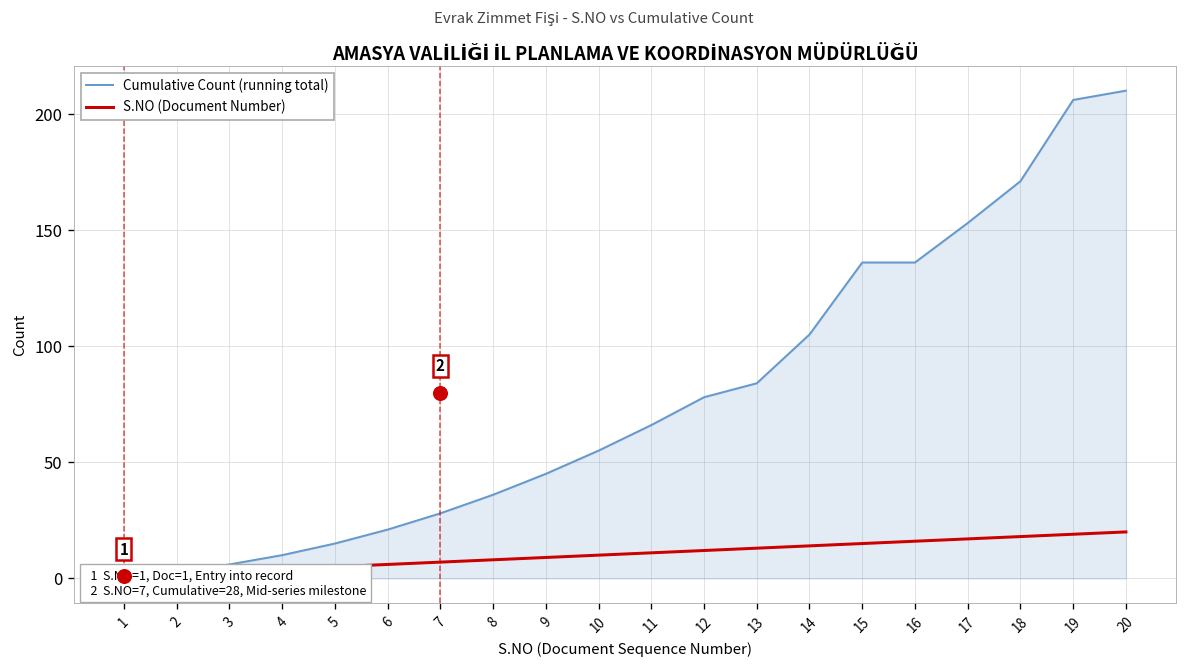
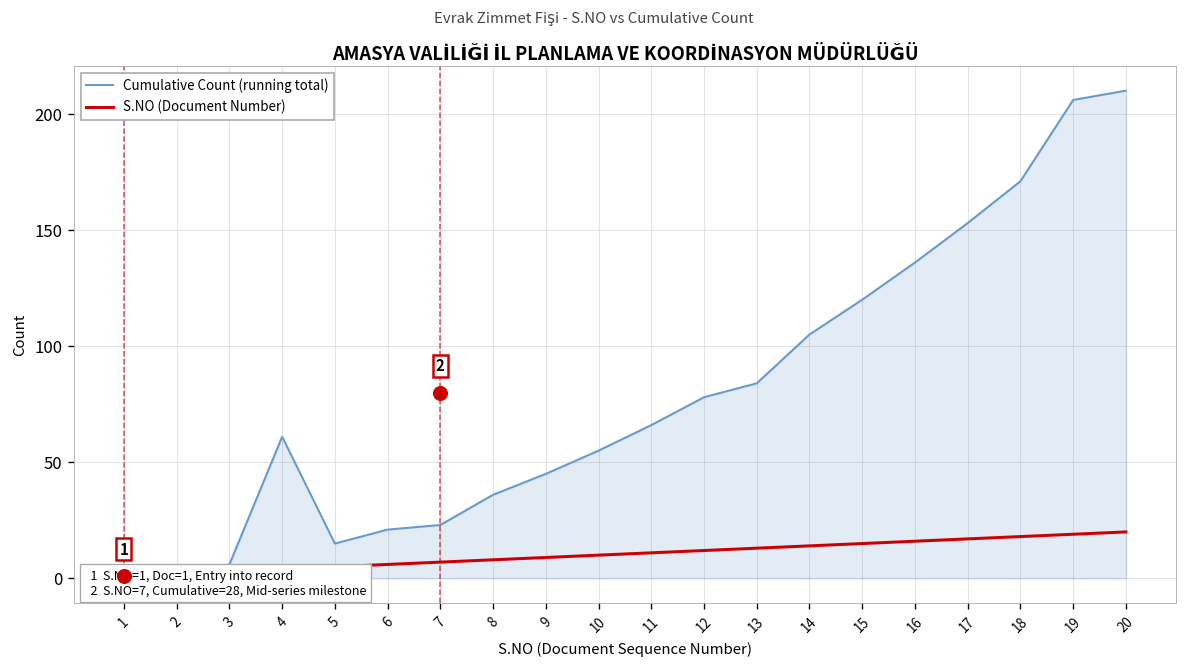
Cumulative Count (running total), 4: 10 -> 61
Cumulative Count (running total), 7: 28 -> 23
Cumulative Count (running total), 15: 136 -> 120
